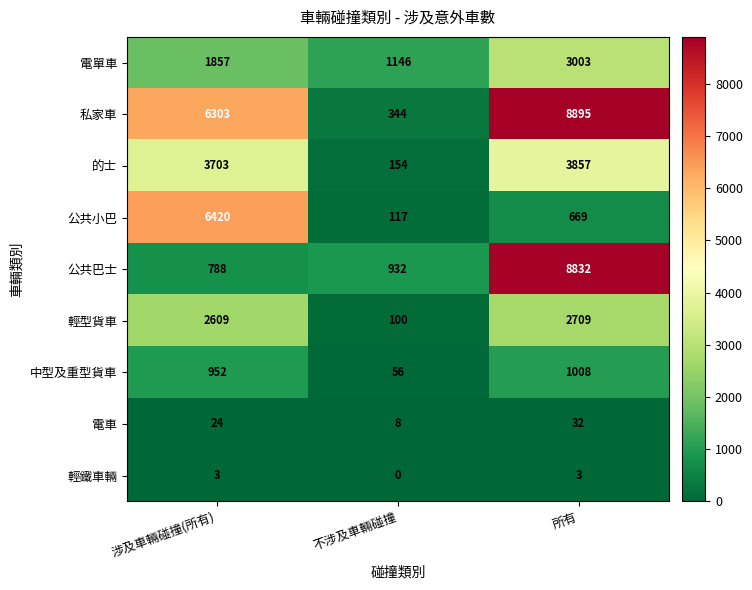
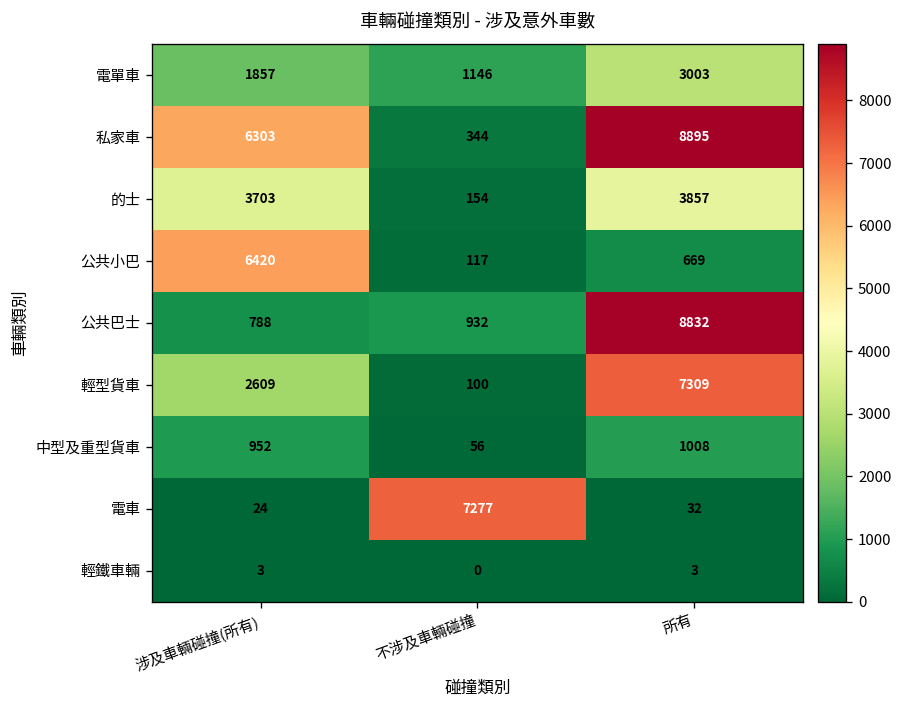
輕型貨車, 所有: 2709 -> 7309
電車, 不涉及車輛碰撞: 8 -> 7277
